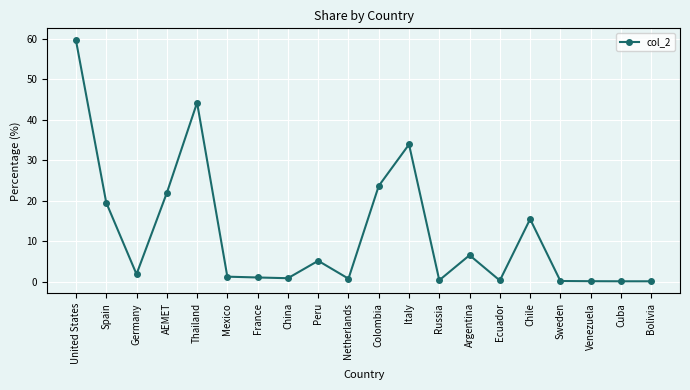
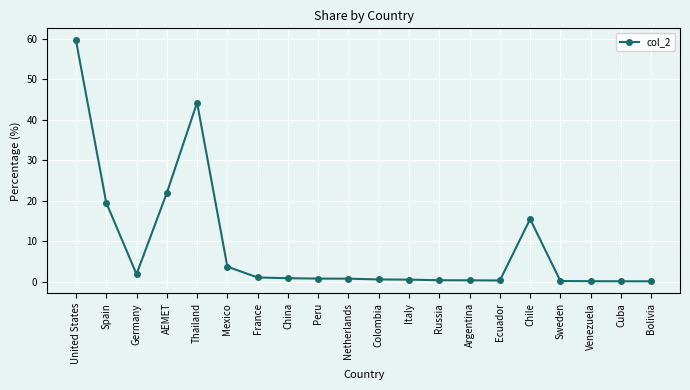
Mexico: 1 -> 4
Peru: 5 -> 1
Colombia: 24 -> 1
Italy: 34 -> 1
Argentina: 7 -> 0
